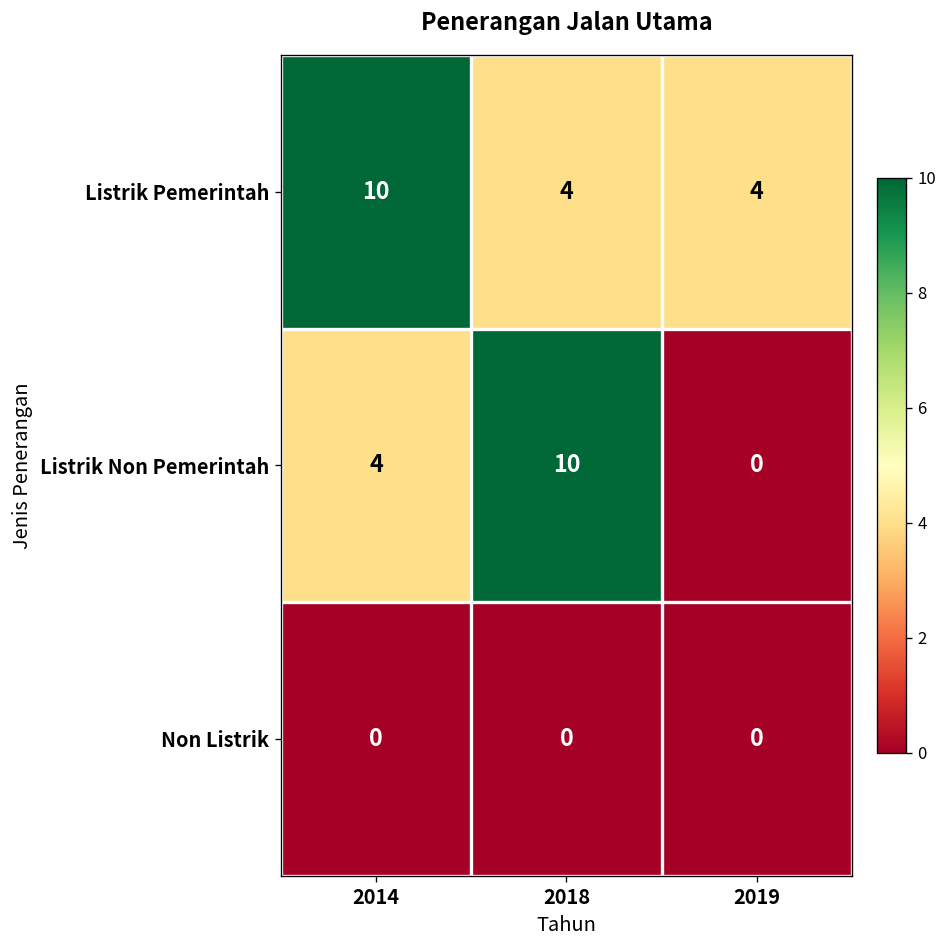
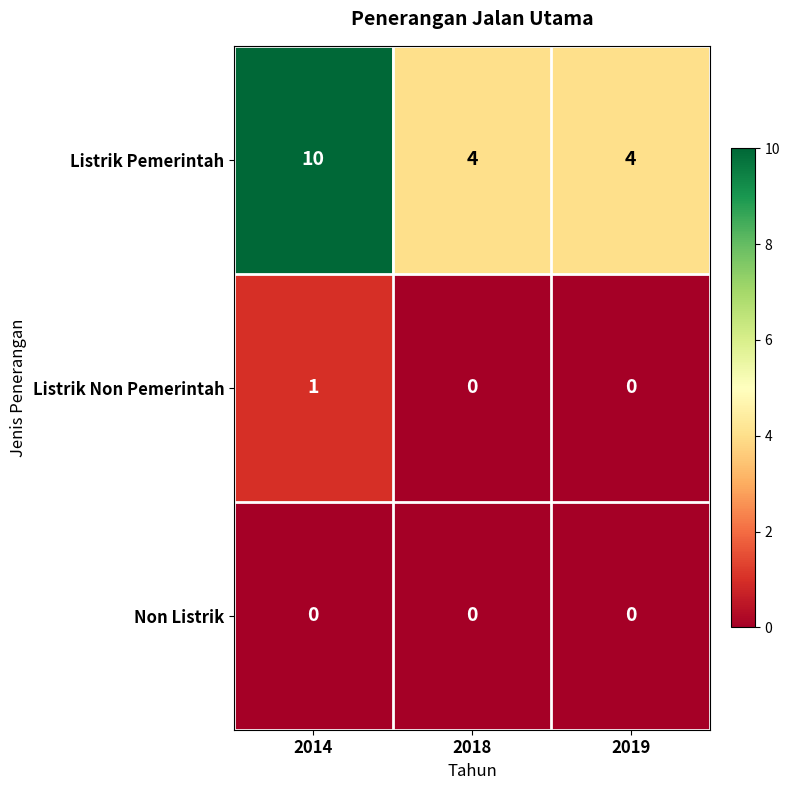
Listrik Non Pemerintah, 2014: 4 -> 1
Listrik Non Pemerintah, 2018: 10 -> 0
